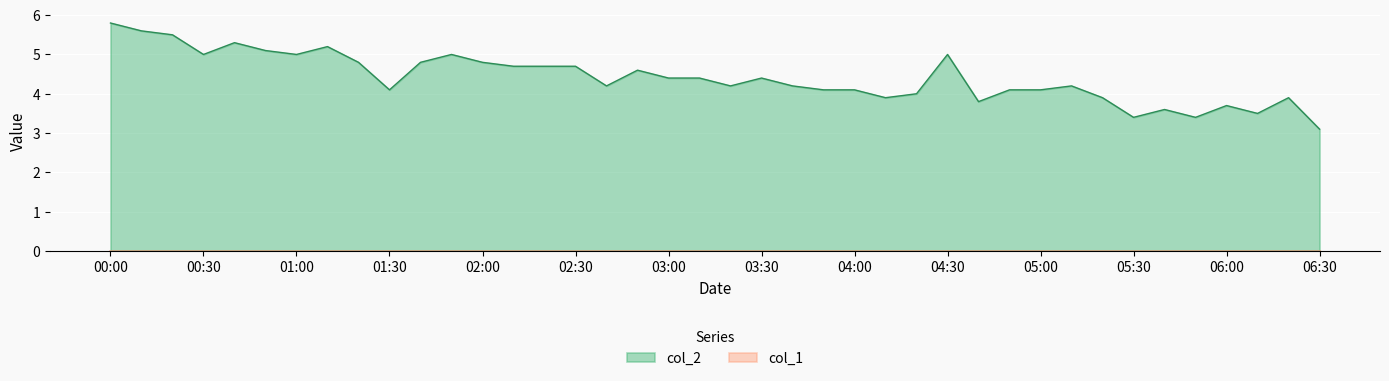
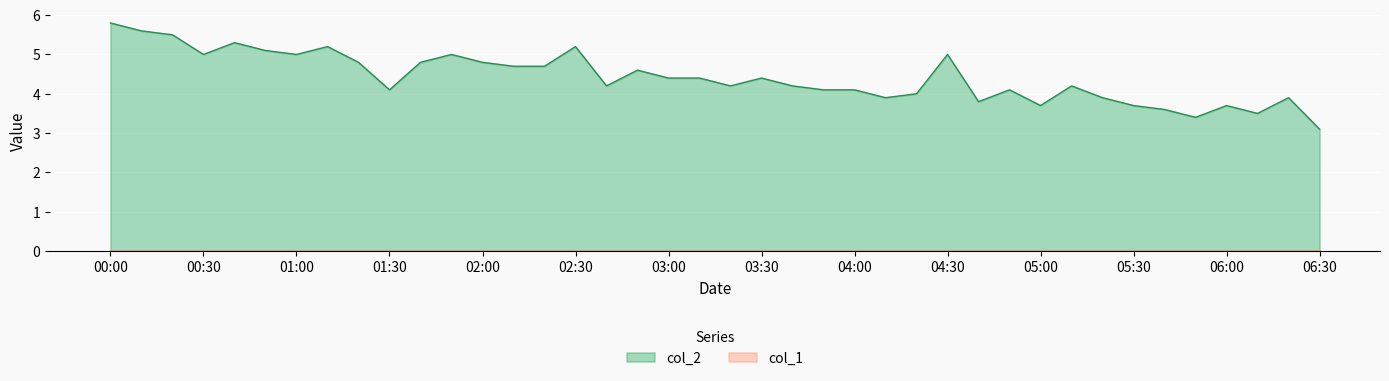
col_2, 02:30: 4.7 -> 5.2
col_2, 05:00: 4.1 -> 3.7
col_2, 05:30: 3.4 -> 3.7
